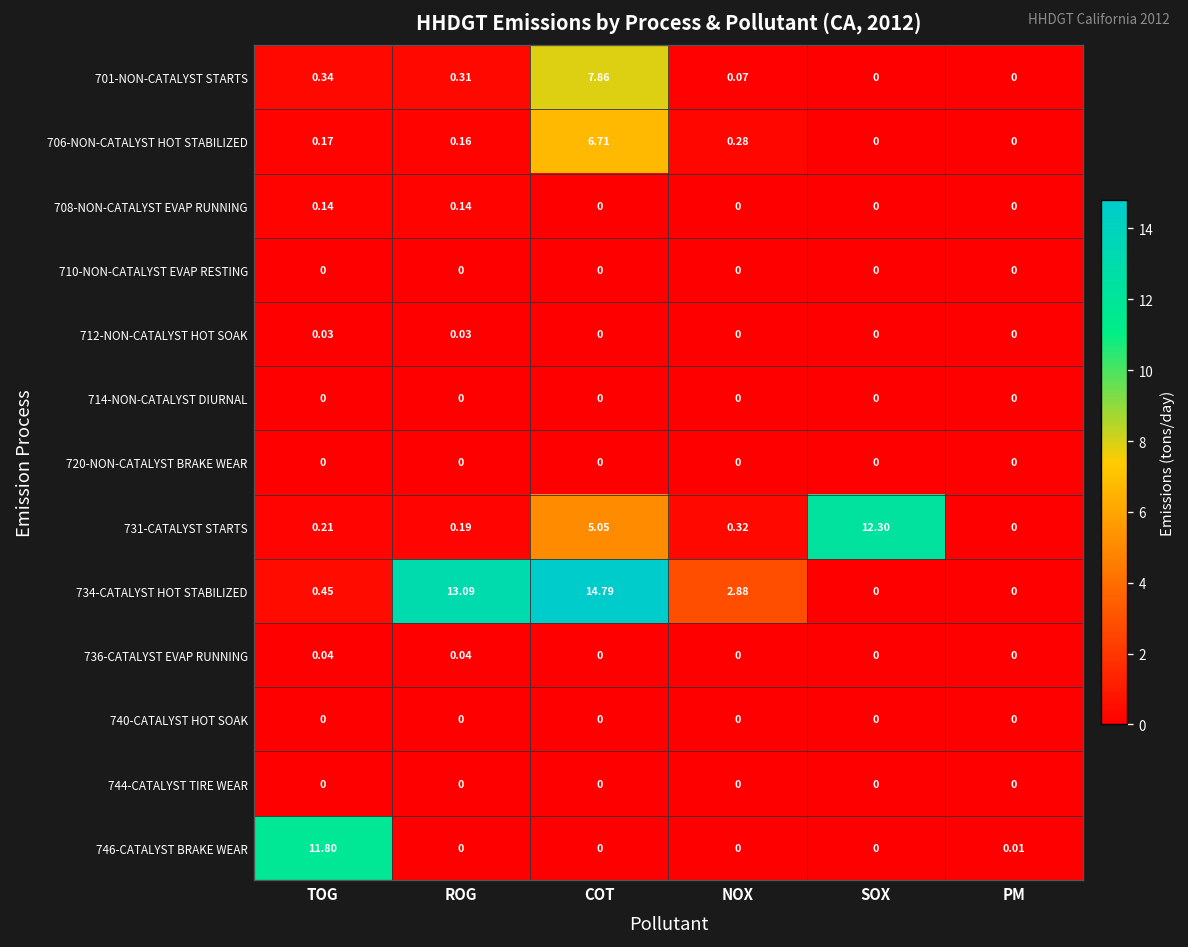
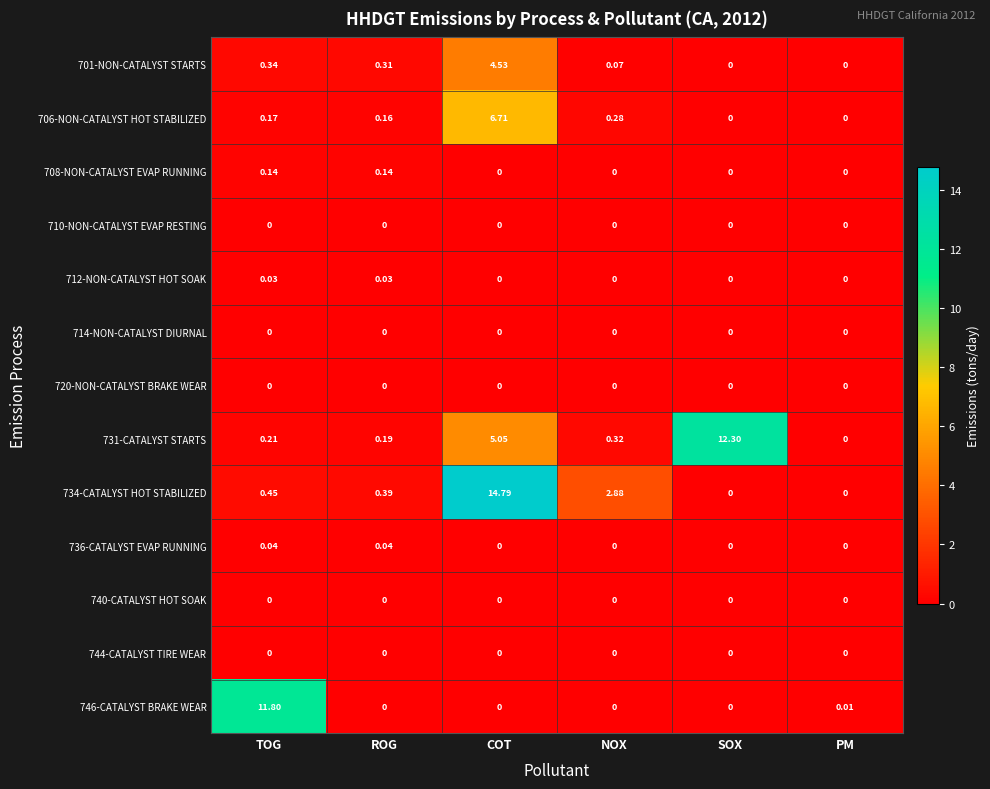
701-NON-CATALYST STARTS, COT: 7.86 -> 4.53
734-CATALYST HOT STABILIZED, ROG: 13.09 -> 0.39
